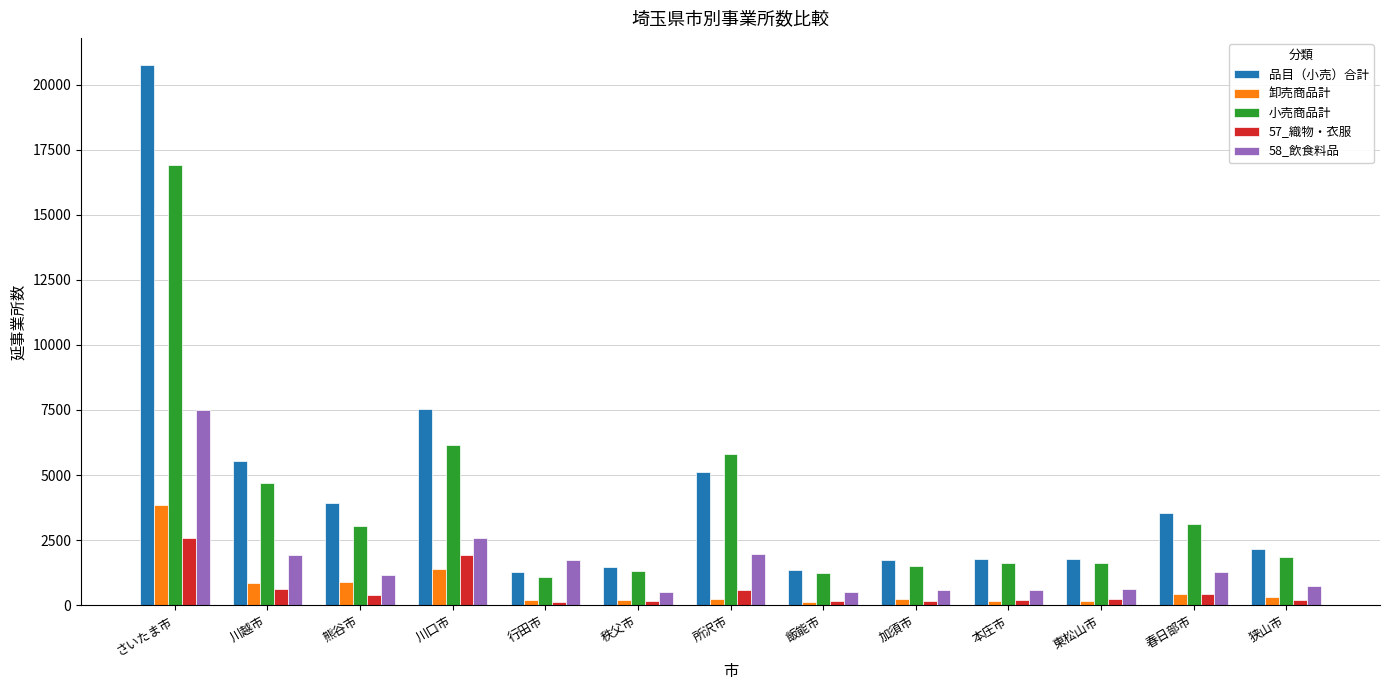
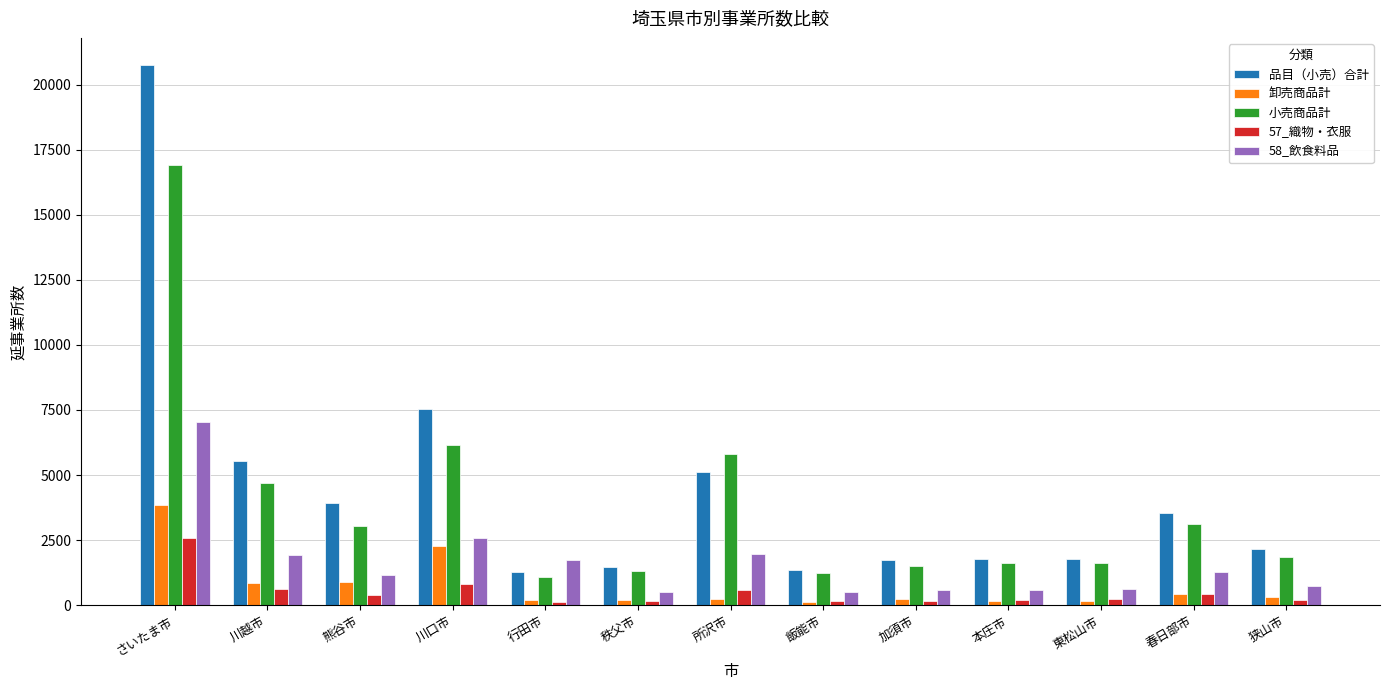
58_飲食料品, さいたま市: 7500 -> 7000
卸売商品計, 川口市: 1400 -> 2300
57_織物・衣服, 川口市: 1900 -> 800
